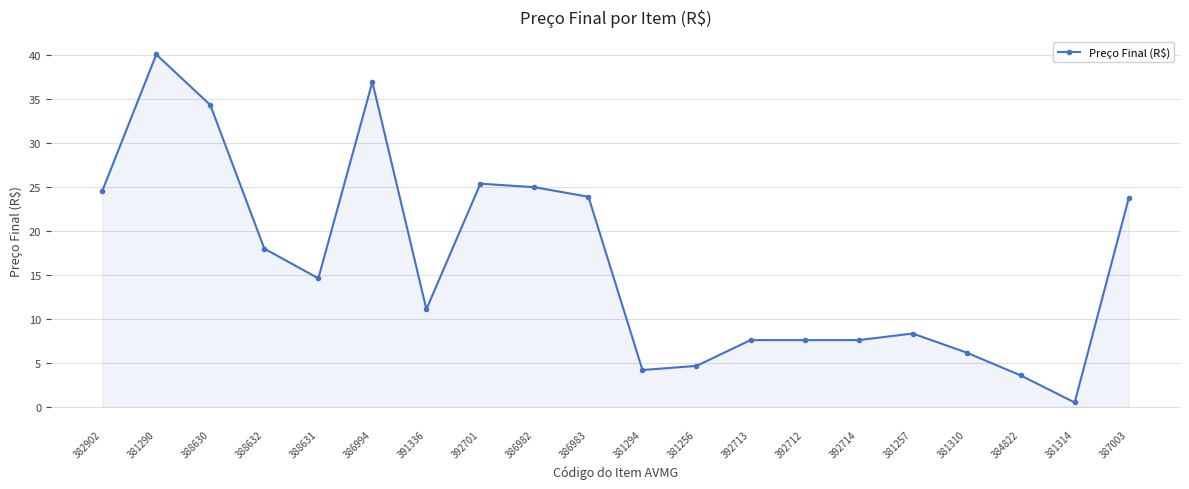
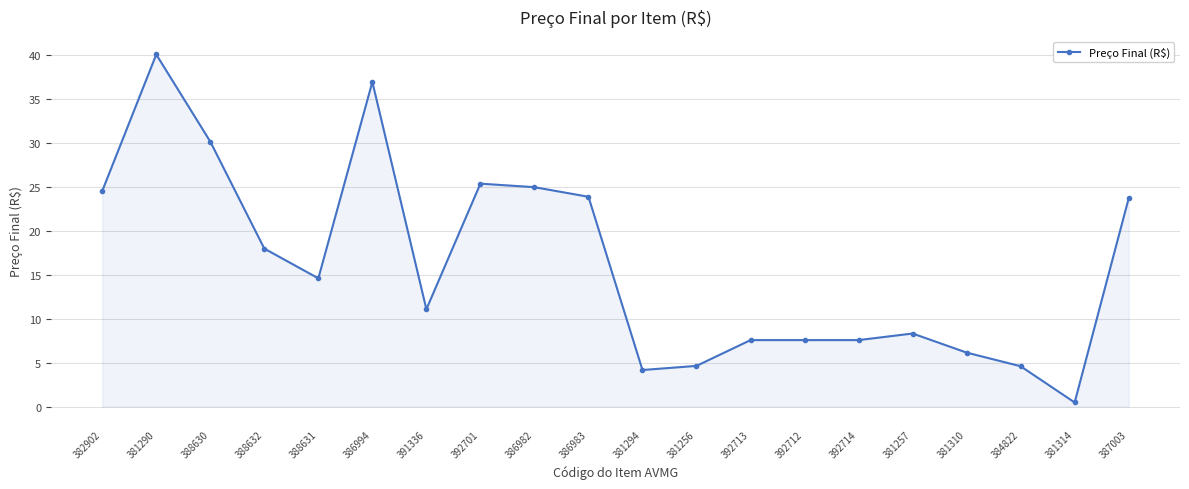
388630: 34 -> 30
384822: 4 -> 5
